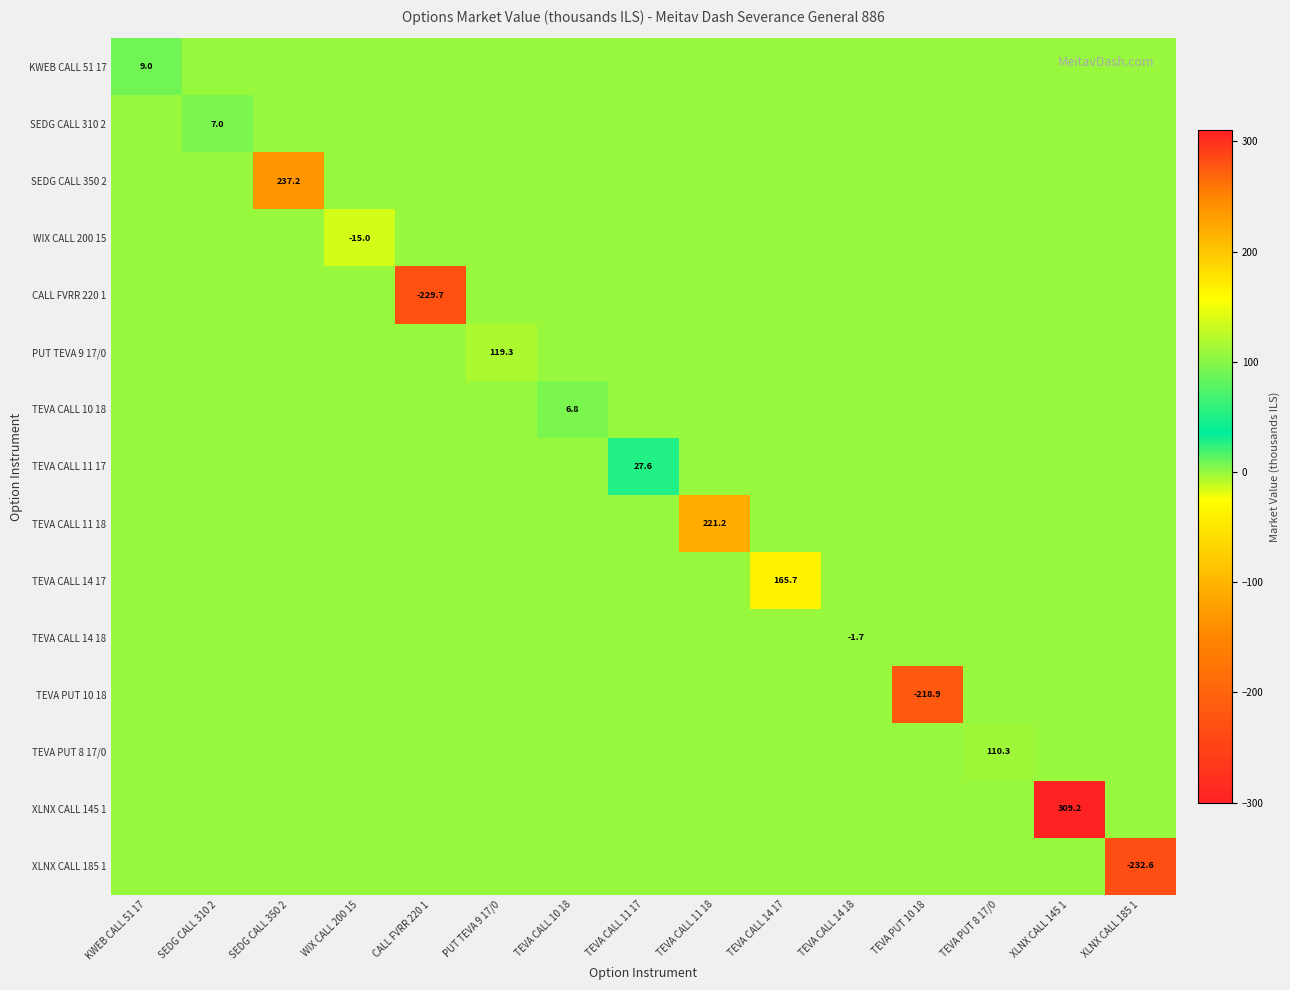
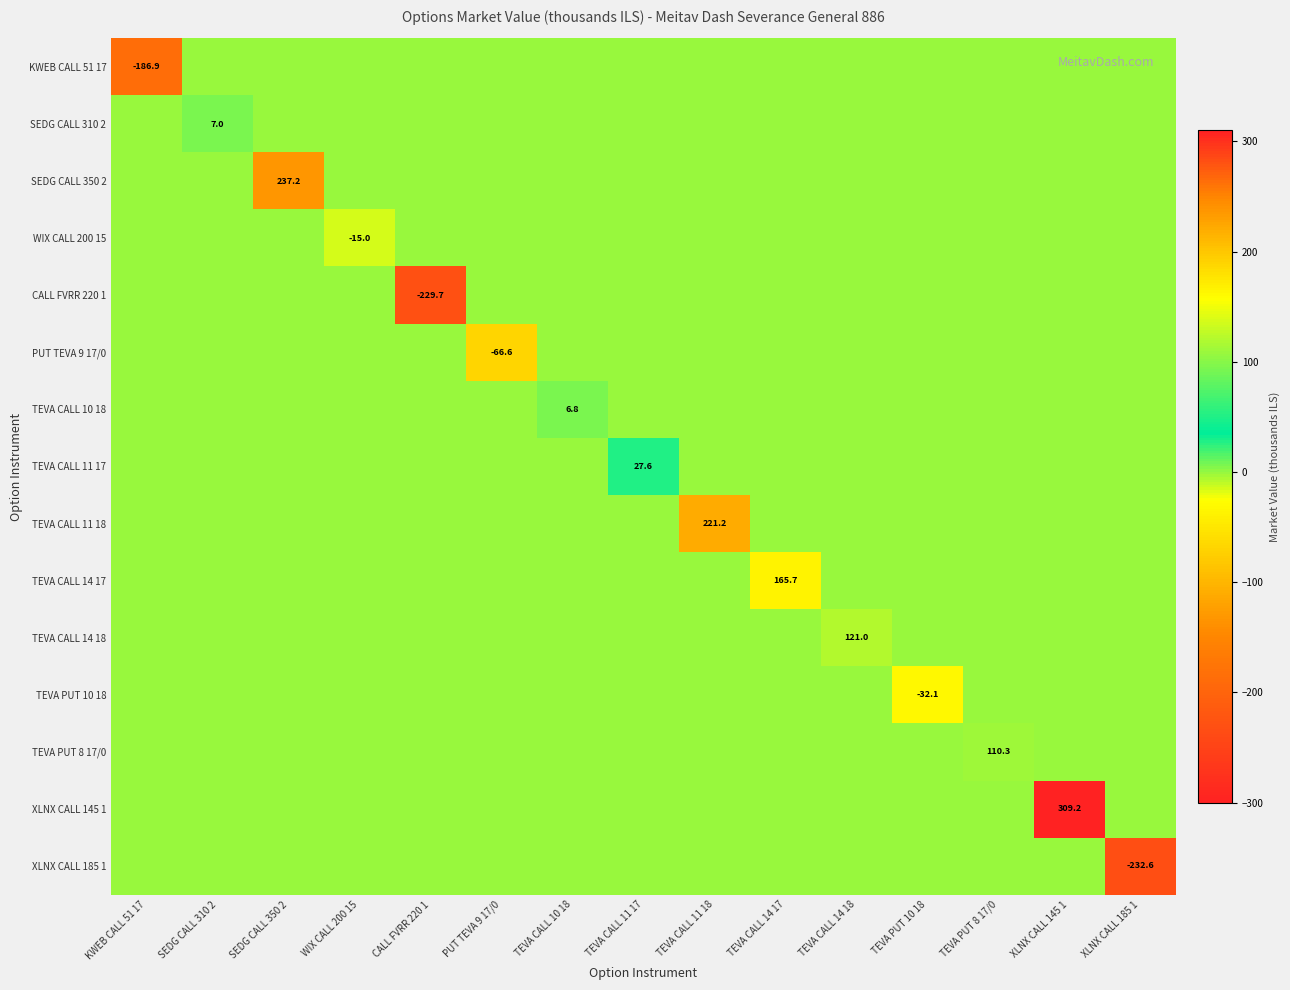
KWEB CALL 51 17, KWEB CALL 51 17: 9.0 -> -186.9
PUT TEVA 9 17/0, PUT TEVA 9 17/0: 119.3 -> -66.6
TEVA CALL 14 18, TEVA CALL 14 18: -1.7 -> 121.0
TEVA PUT 10 18, TEVA PUT 10 18: -218.9 -> -32.1
